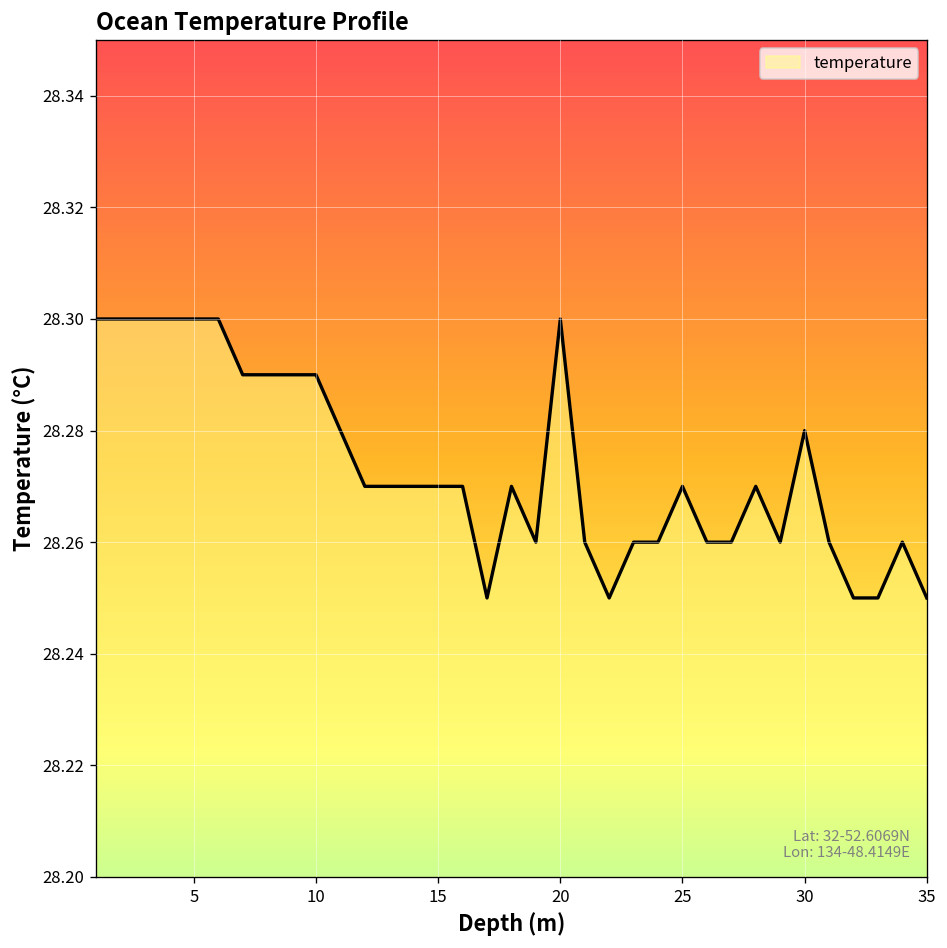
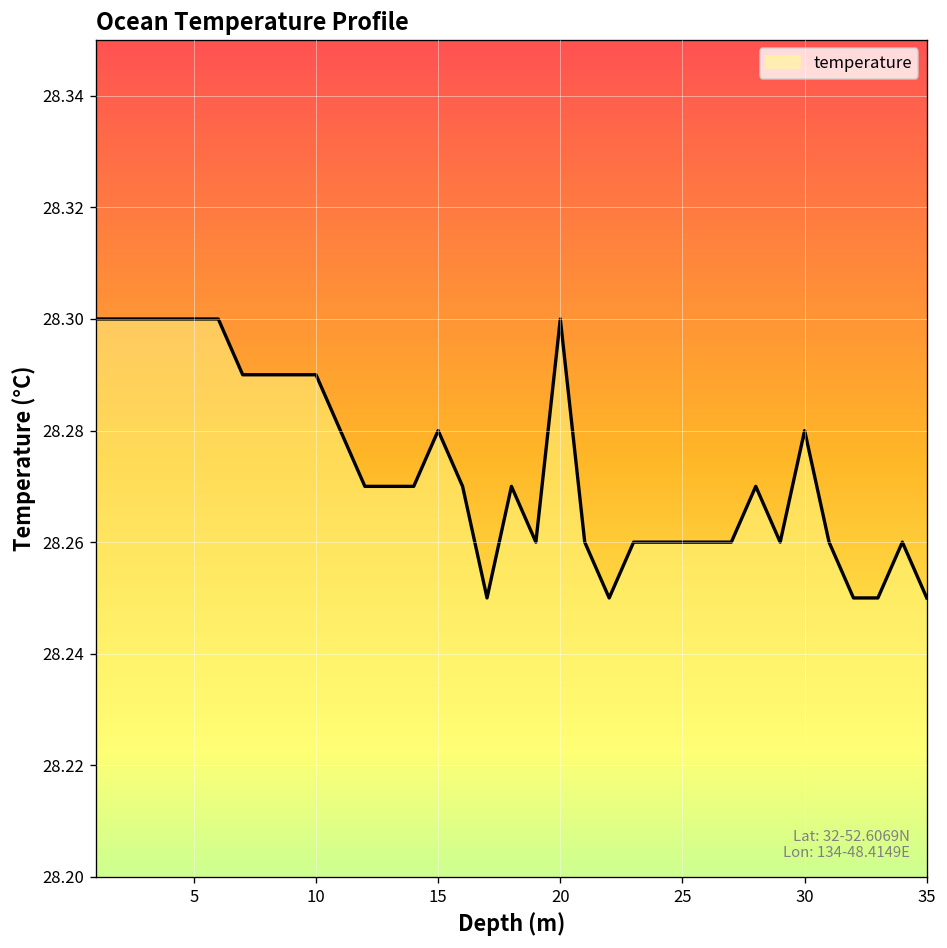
15: 28.27 -> 28.28
25: 28.27 -> 28.26
